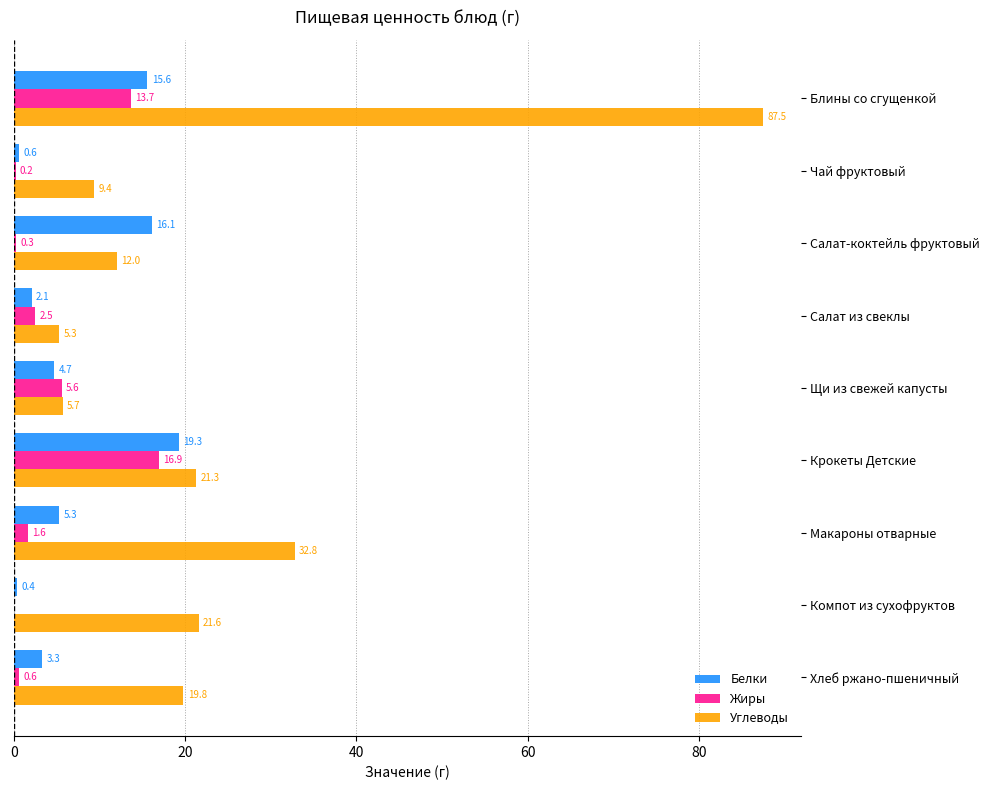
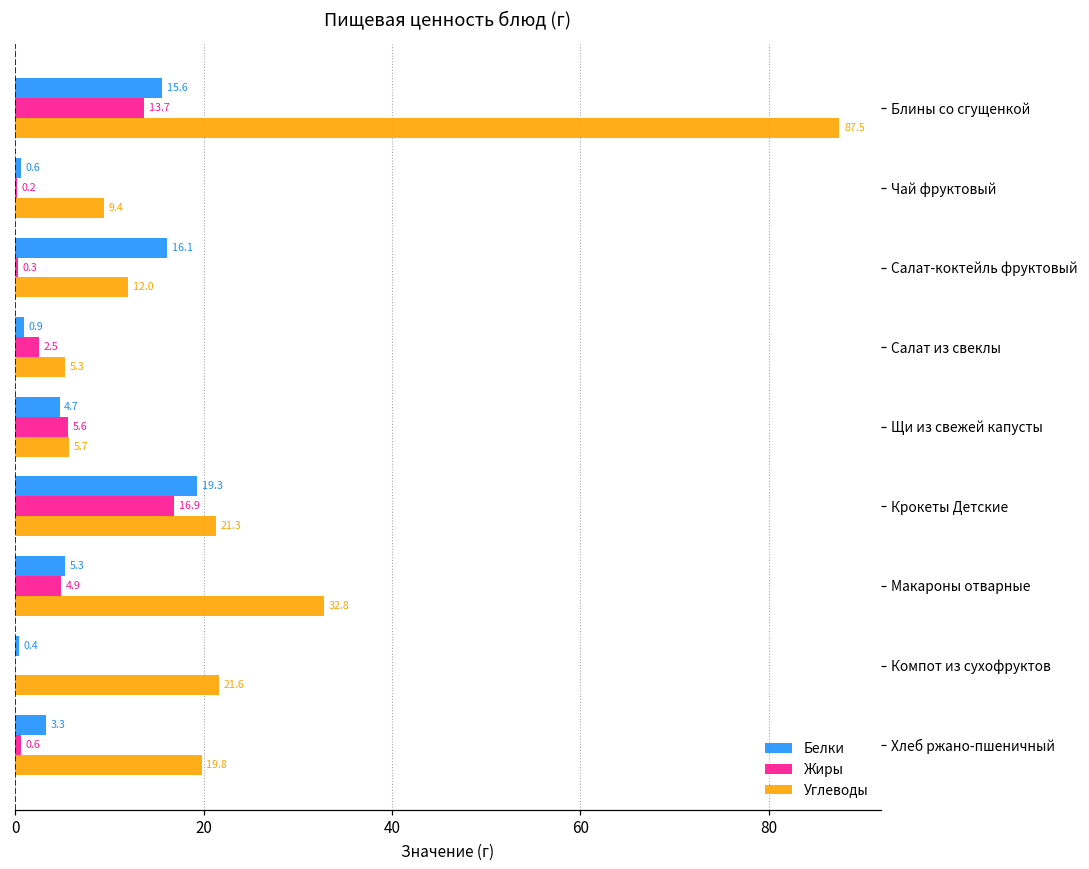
Белки, Салат из свеклы: 2.1 -> 0.9
Жиры, Макароны отварные: 1.6 -> 4.9
